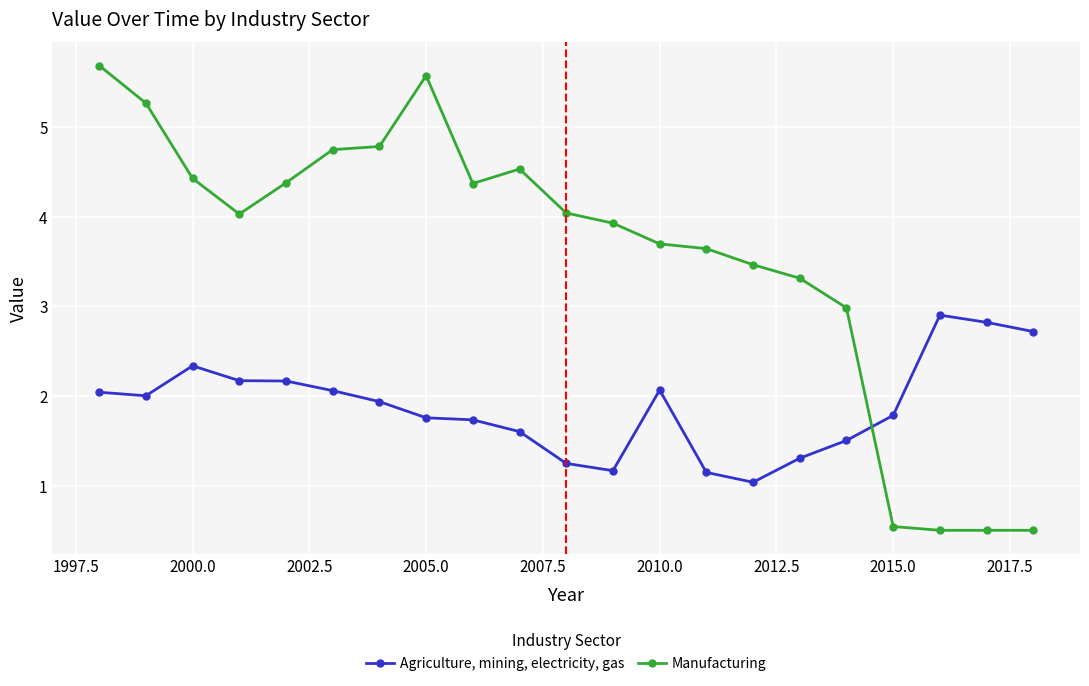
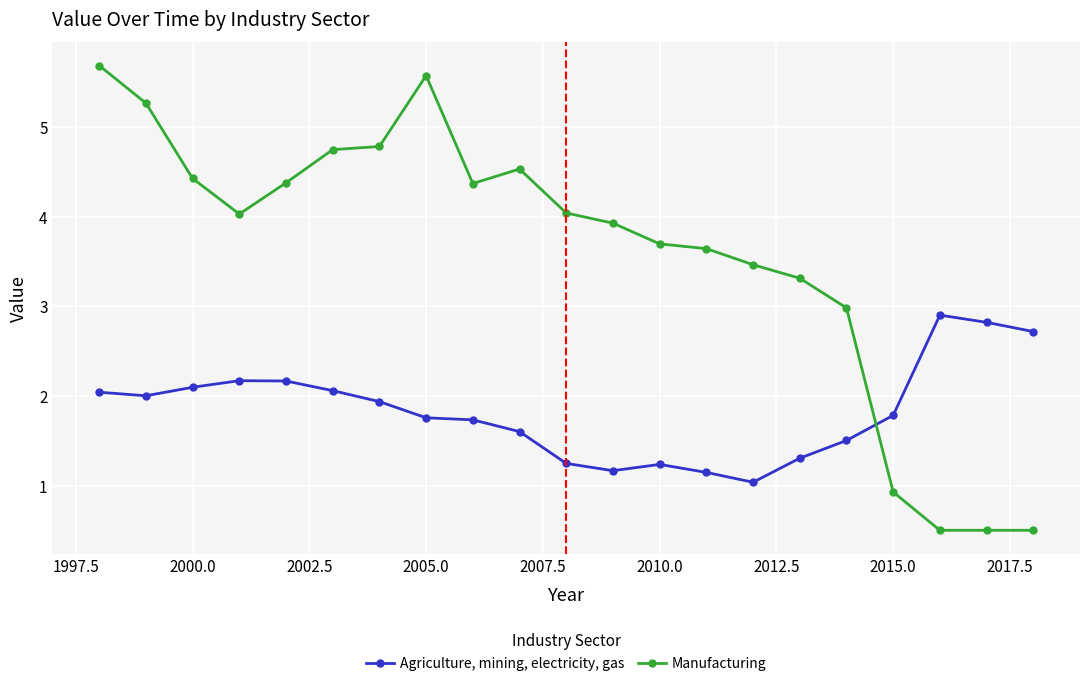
Agriculture, mining, electricity, gas, 2000.0: 2.3 -> 2.1
Agriculture, mining, electricity, gas, 2010.0: 2.1 -> 1.2
Manufacturing, 2015.0: 0.5 -> 0.9
